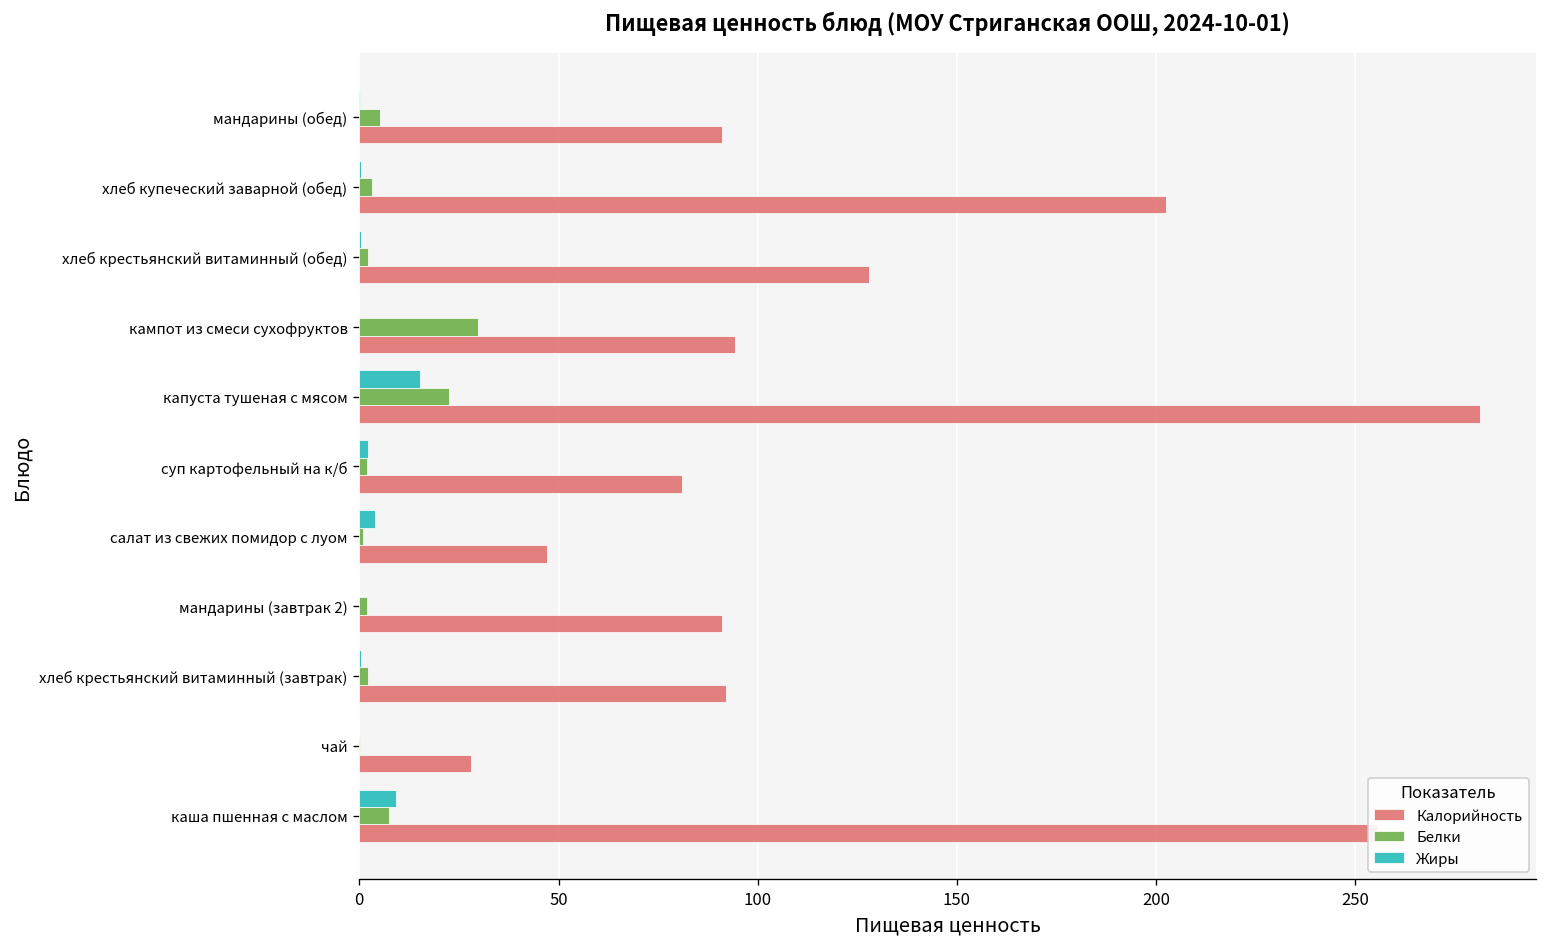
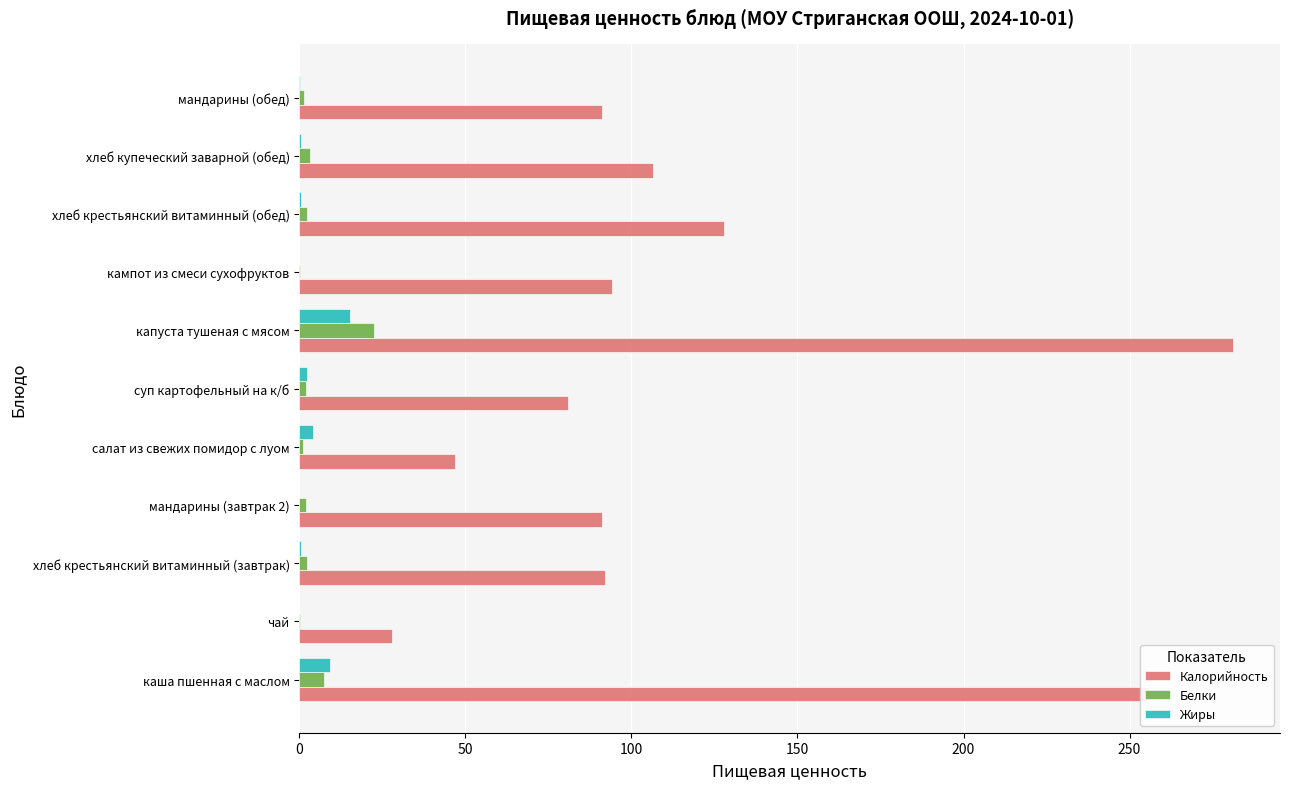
Белки, мандарины (обед): 5 -> 2
Калорийность, хлеб купеческий заварной (обед): 202 -> 106
Белки, кампот из смеси сухофруктов: 30 -> 0
